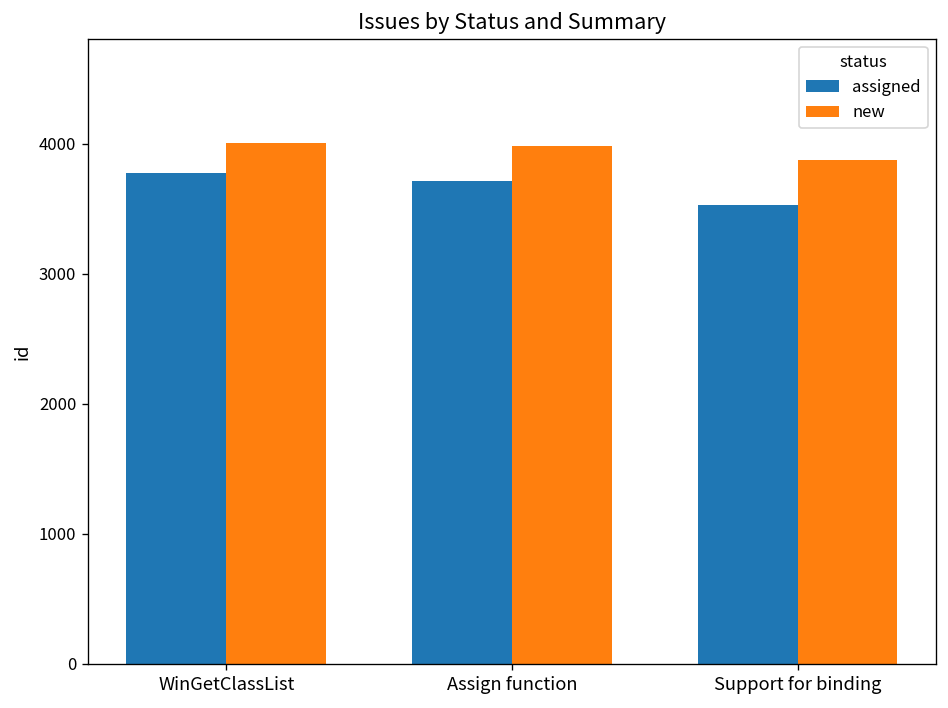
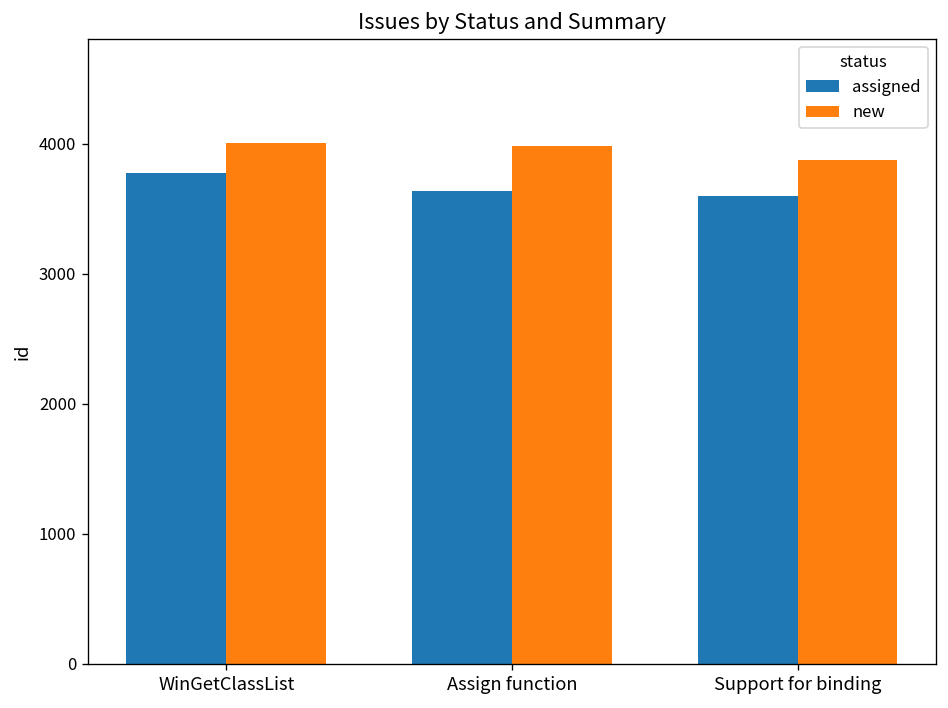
assigned, Assign function: 3710 -> 3640
assigned, Support for binding: 3530 -> 3600
